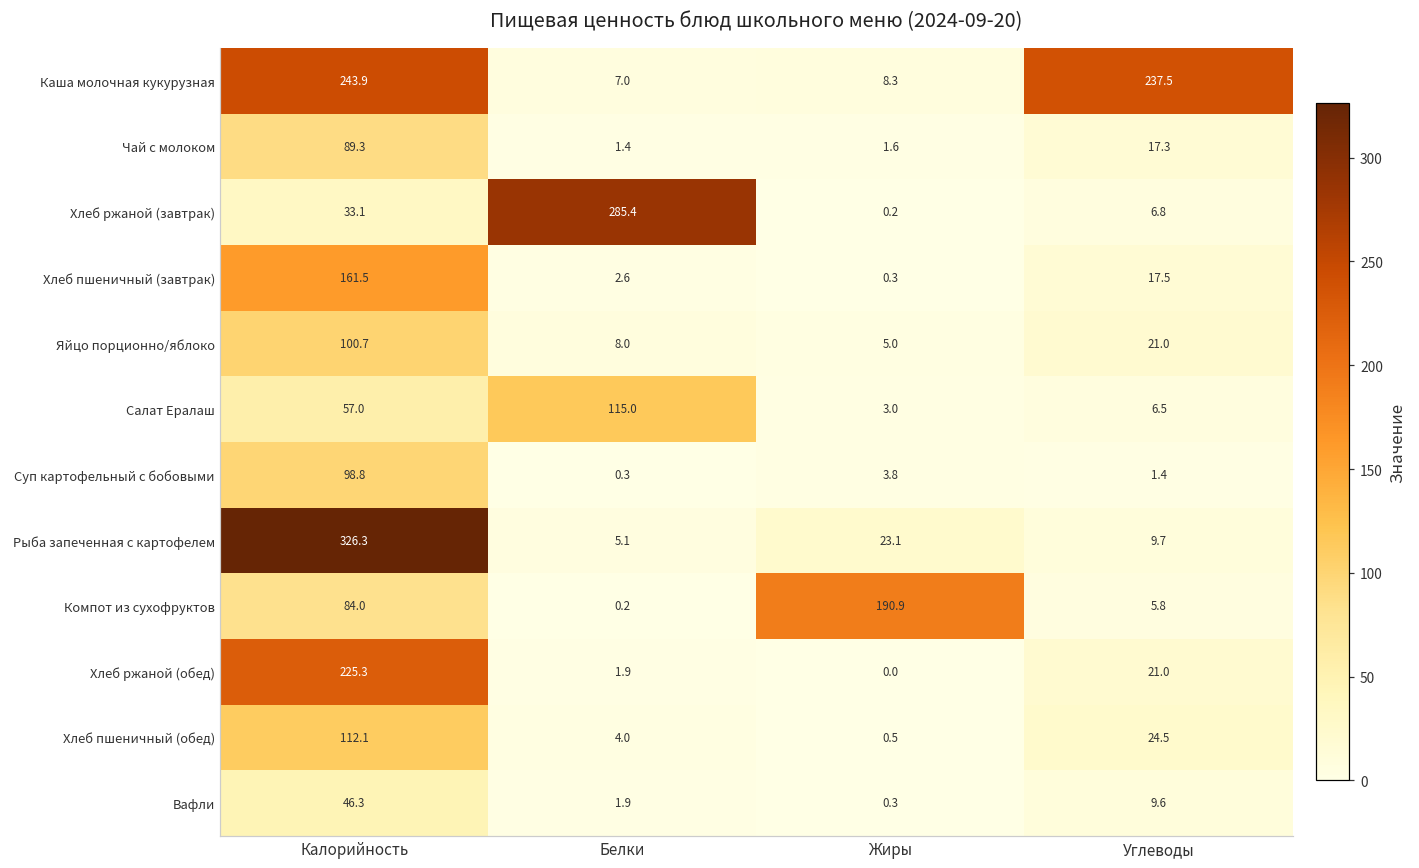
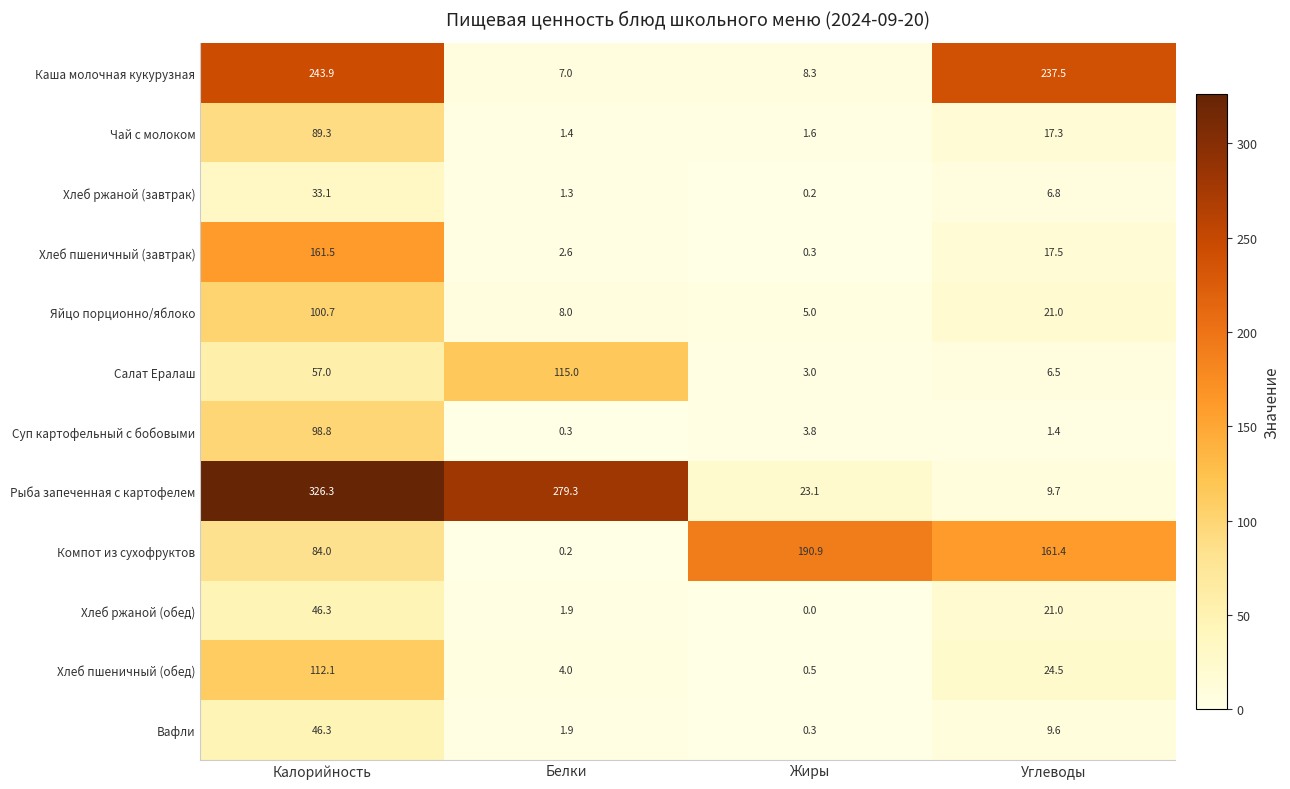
Хлеб ржаной (завтрак), Белки: 285.4 -> 1.3
Рыба запеченная с картофелем, Белки: 5.1 -> 279.3
Компот из сухофруктов, Углеводы: 5.8 -> 161.4
Хлеб ржаной (обед), Калорийность: 225.3 -> 46.3
